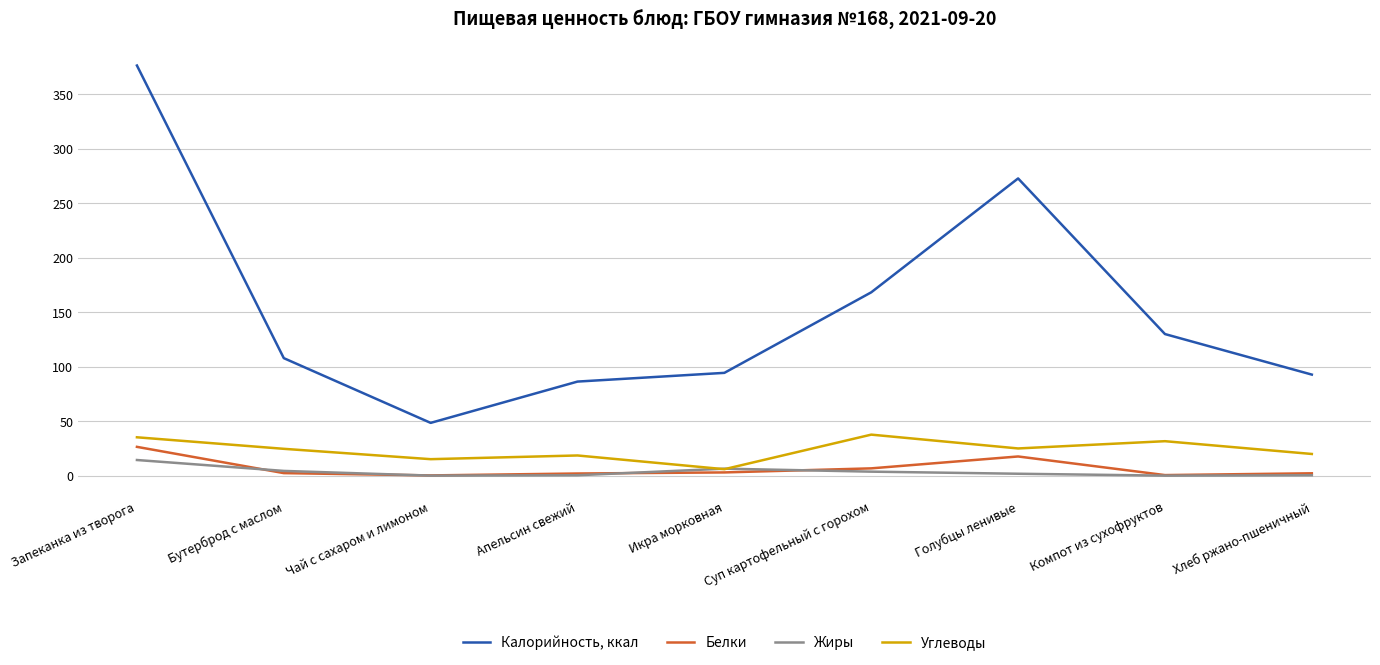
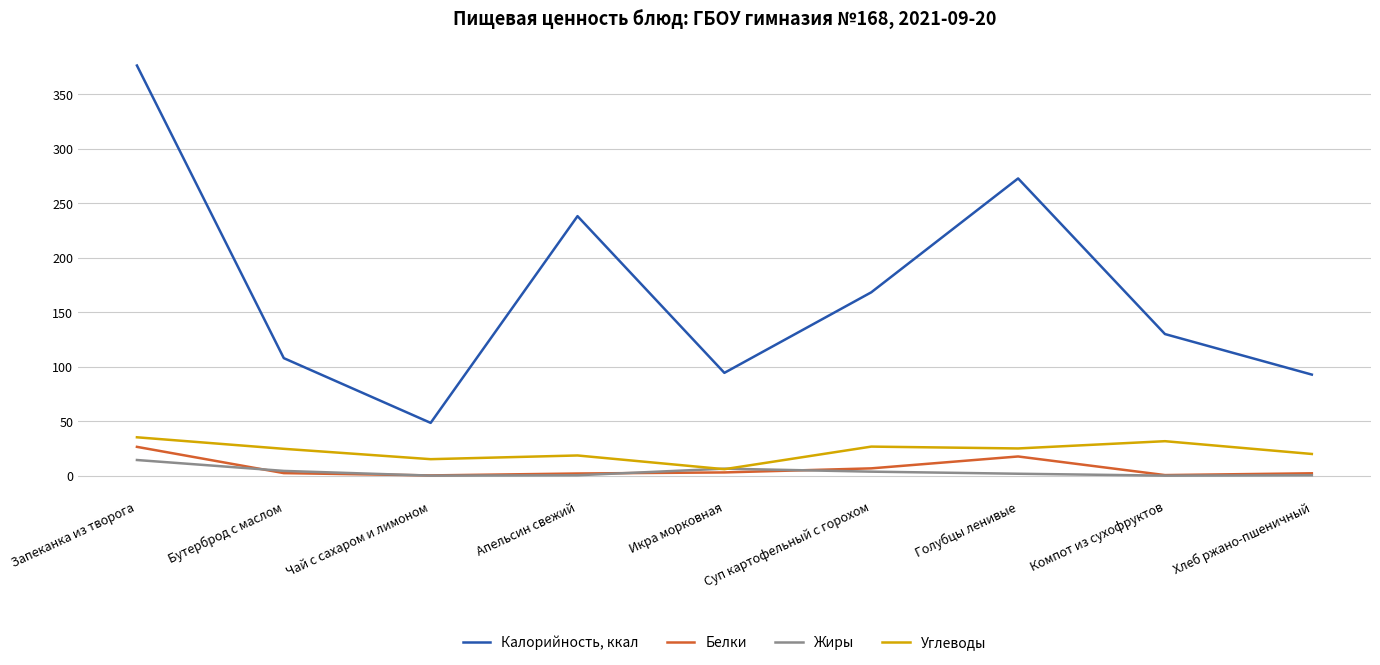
Калорийность, ккал, Апельсин свежий: 86 -> 238
Углеводы, Суп картофельный с горохом: 38 -> 27
